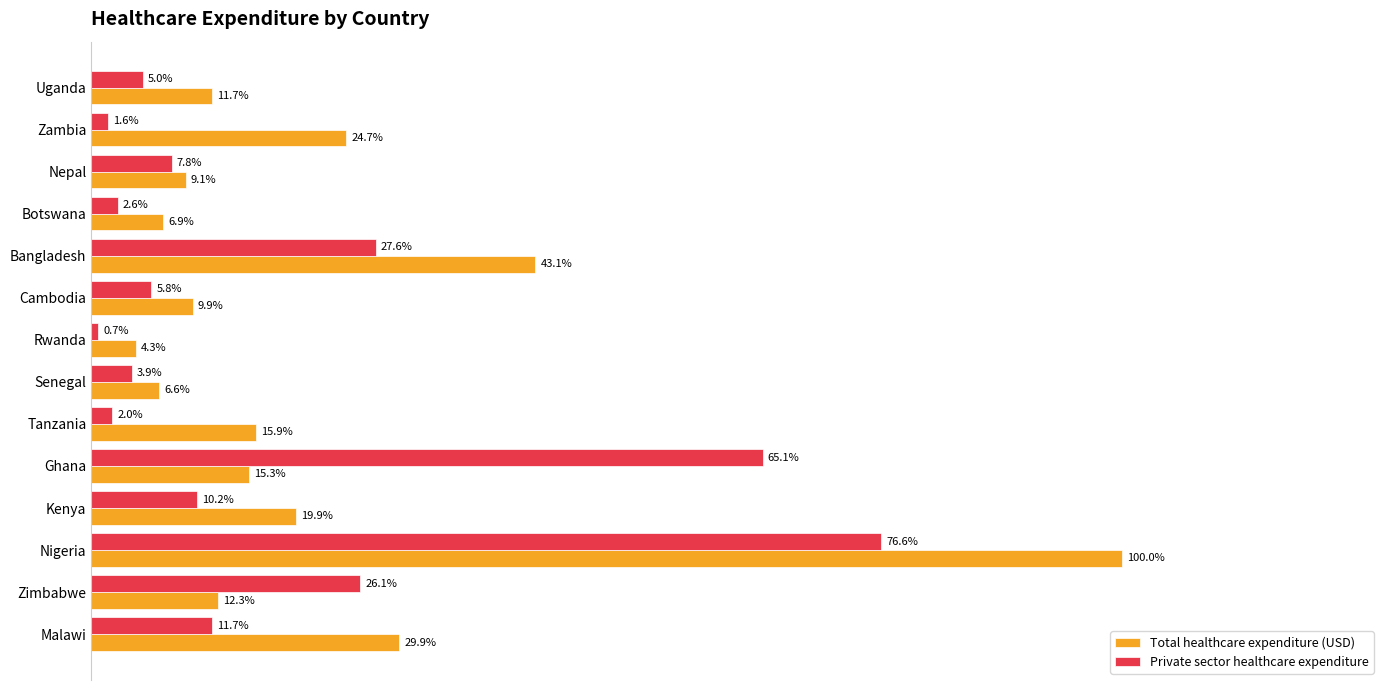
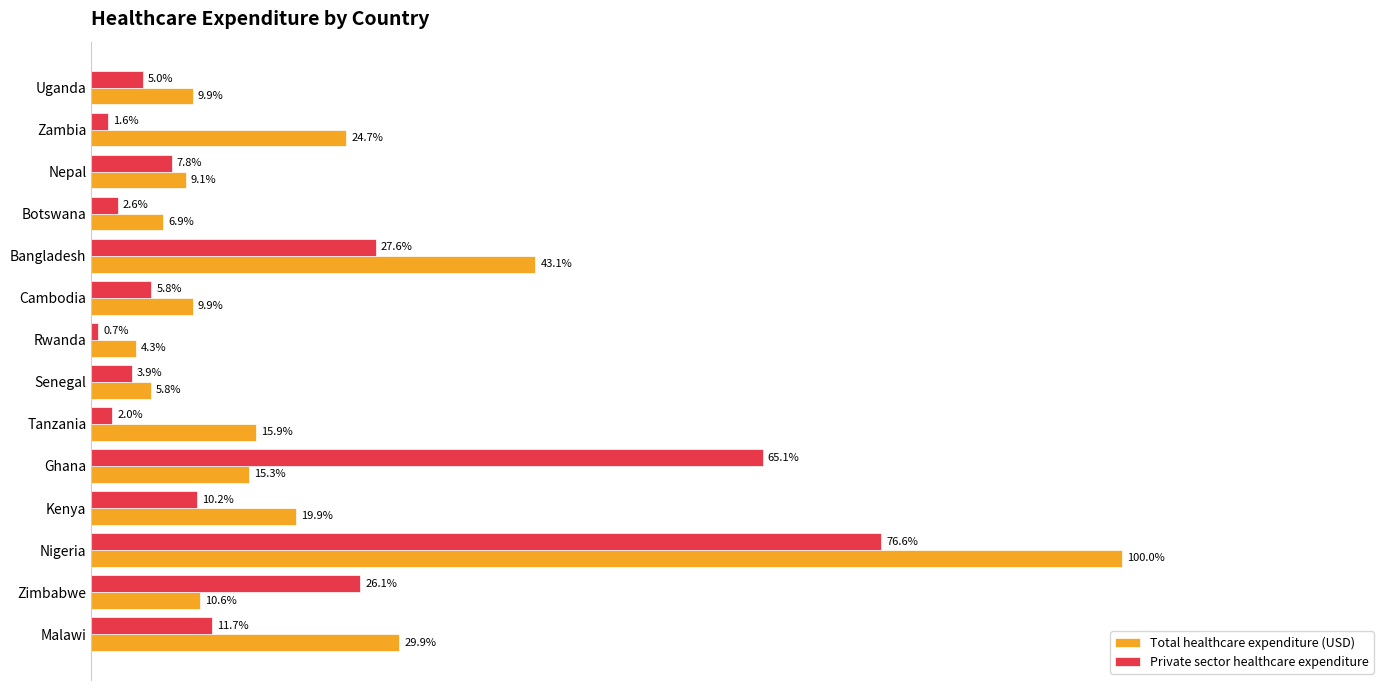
Total healthcare expenditure (USD), Uganda: 11.7% -> 9.9%
Total healthcare expenditure (USD), Senegal: 6.6% -> 5.8%
Total healthcare expenditure (USD), Zimbabwe: 12.3% -> 10.6%
